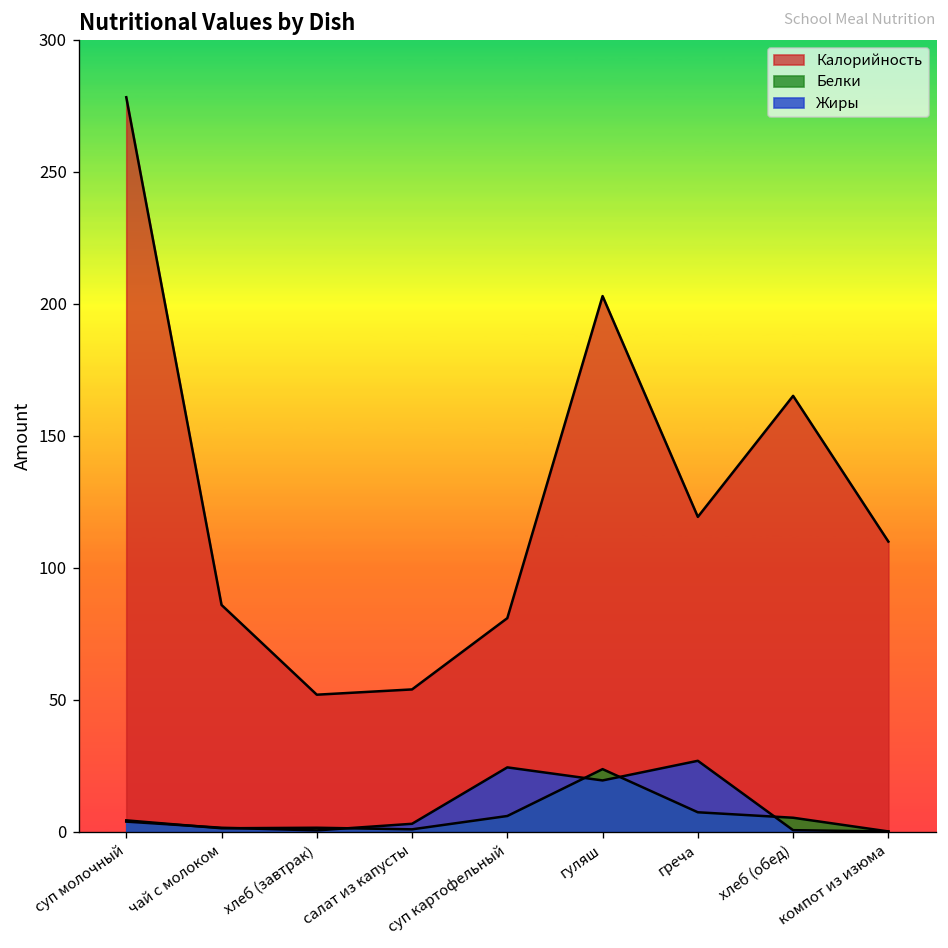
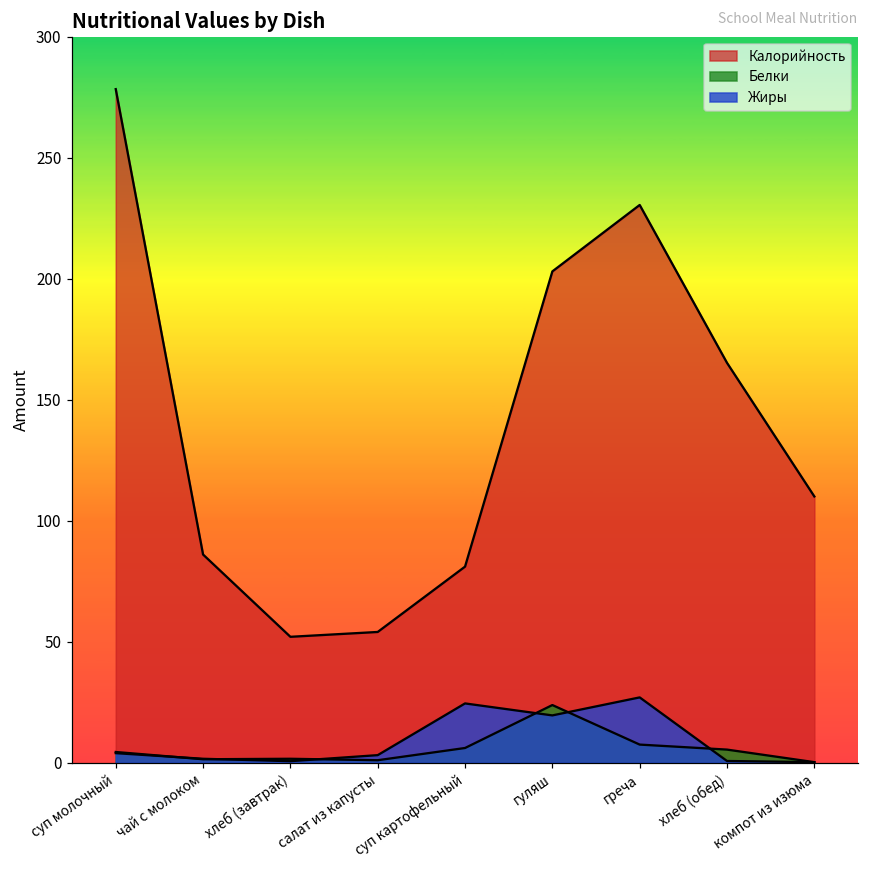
Калорийность, греча: 119 -> 230
